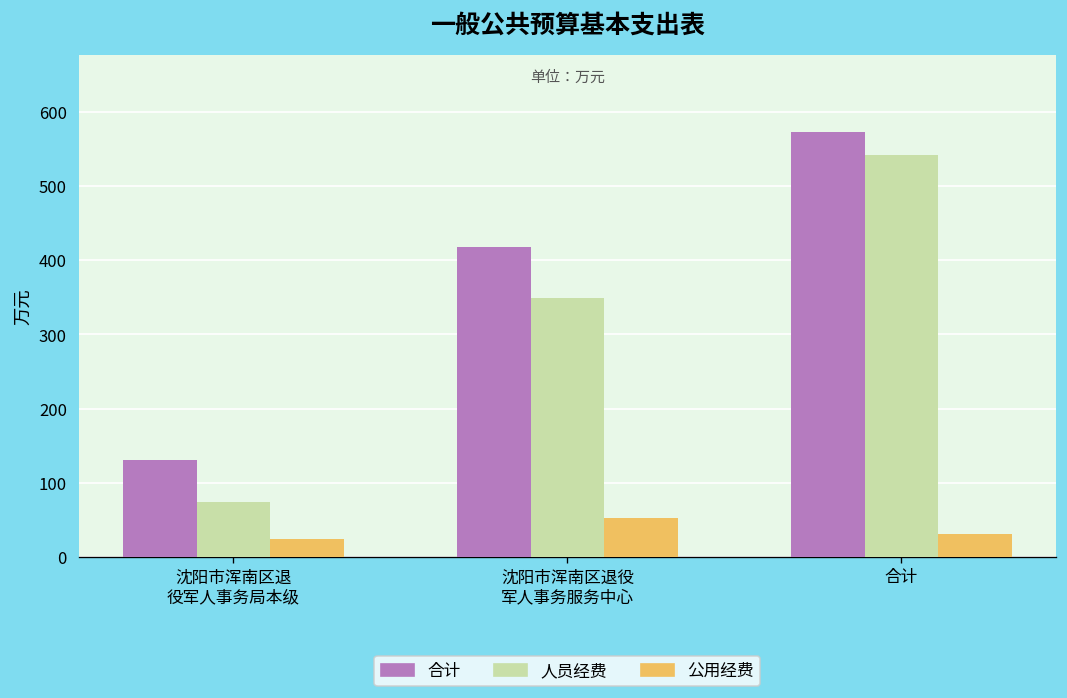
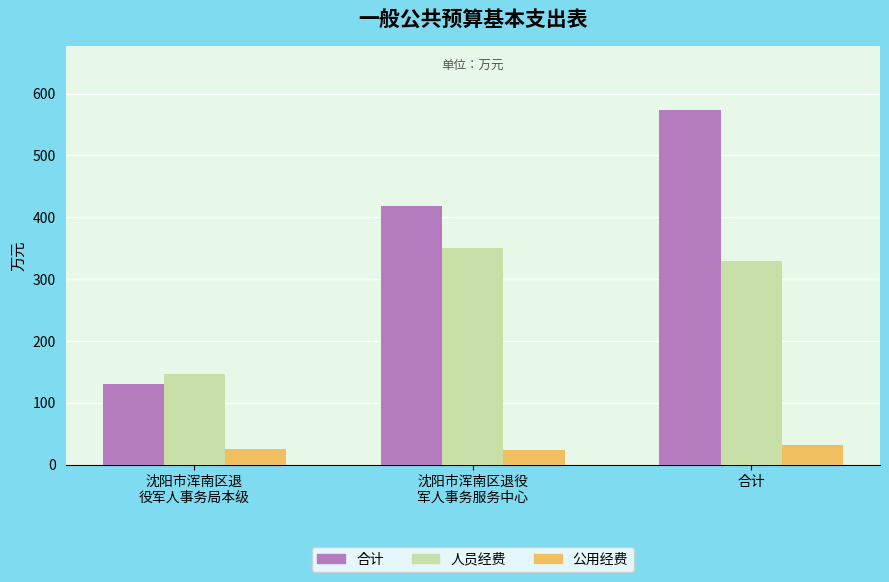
人员经费, 沈阳市浑南区退 役军人事务局本级: 70 -> 150
公用经费, 沈阳市浑南区退役 军人事务服务中心: 50 -> 20
人员经费, 合计: 540 -> 330
